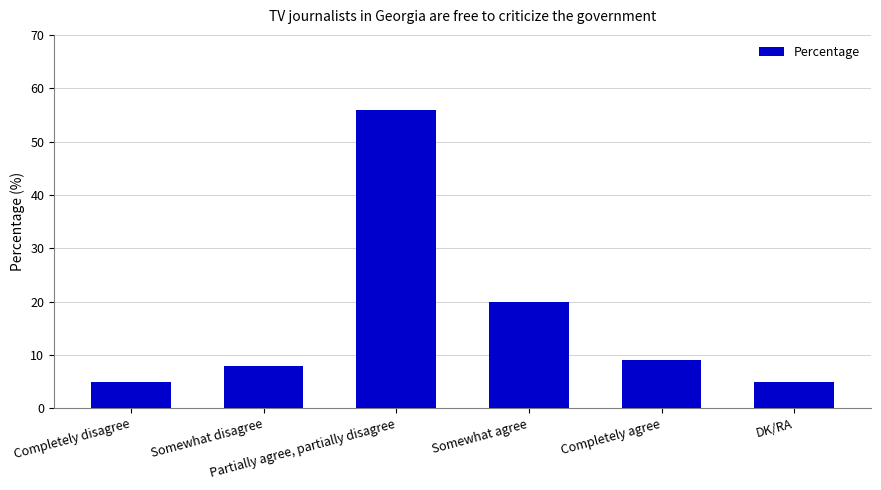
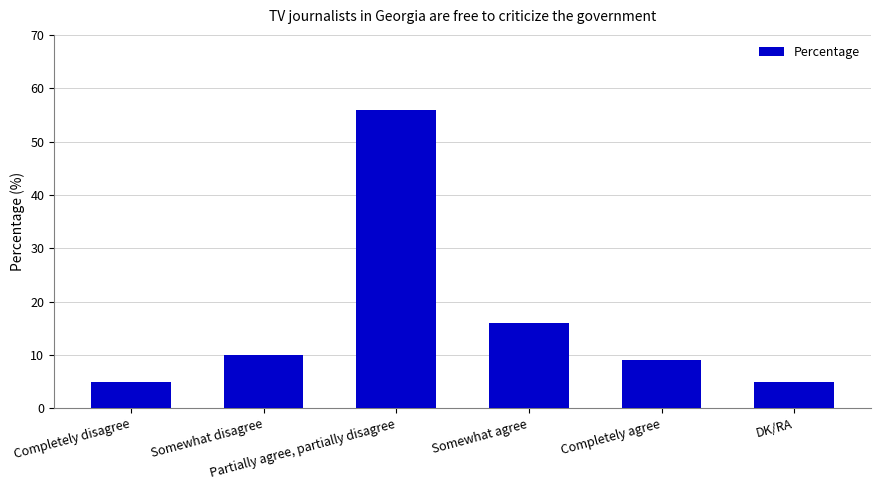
Somewhat disagree: 8 -> 10
Somewhat agree: 20 -> 16
